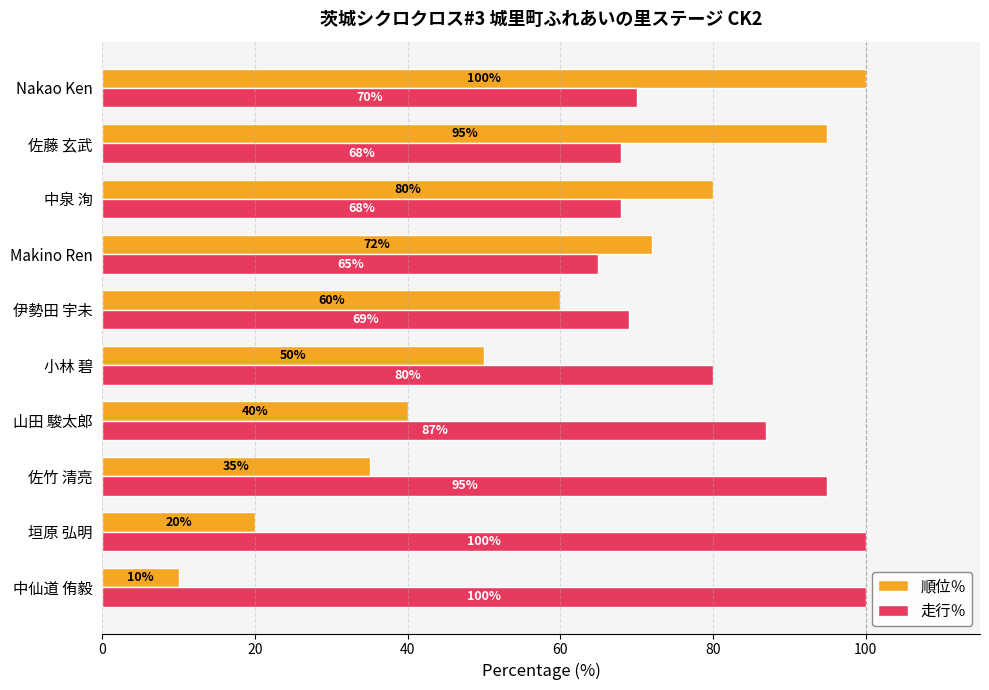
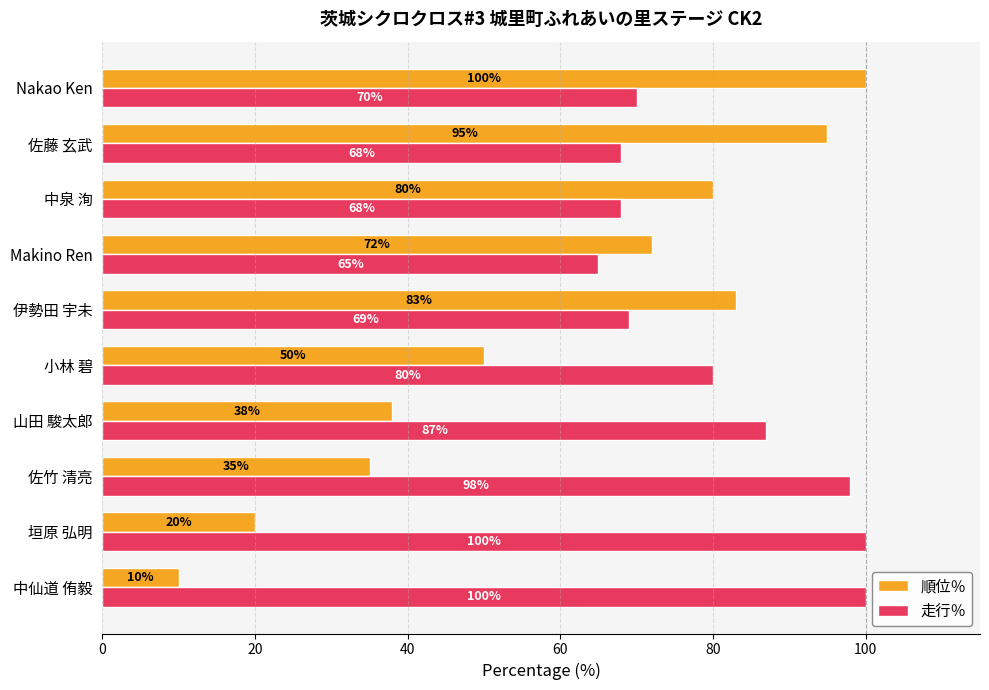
順位％, 伊勢田 宇未: 60% -> 83%
順位％, 山田 駿太郎: 40% -> 38%
走行％, 佐竹 清亮: 95% -> 98%
